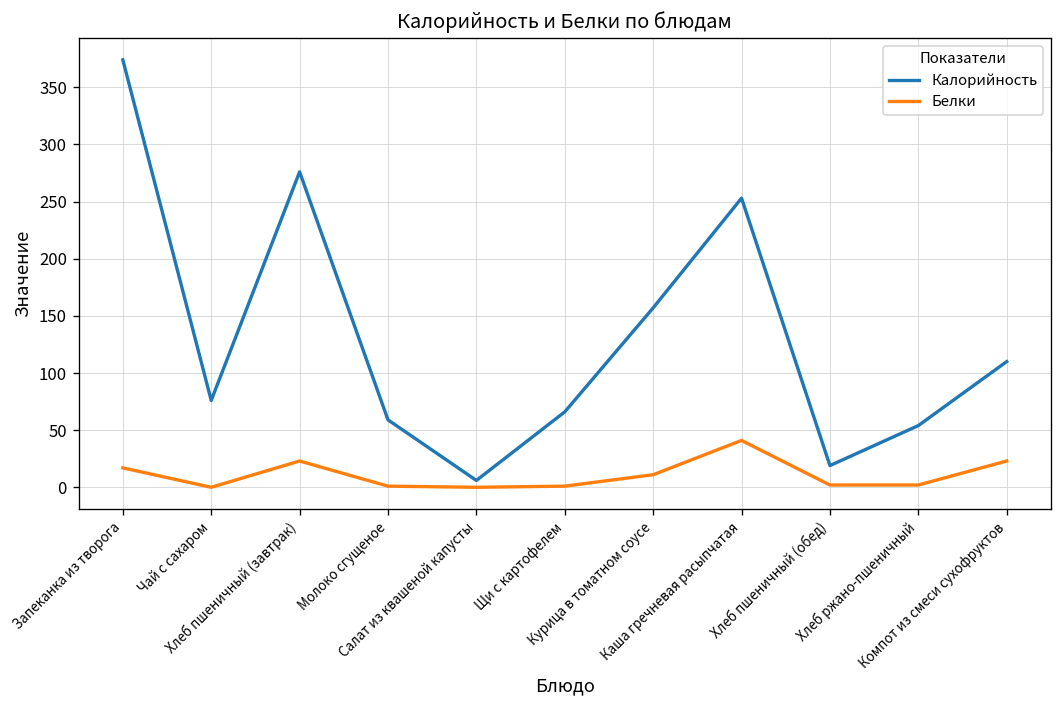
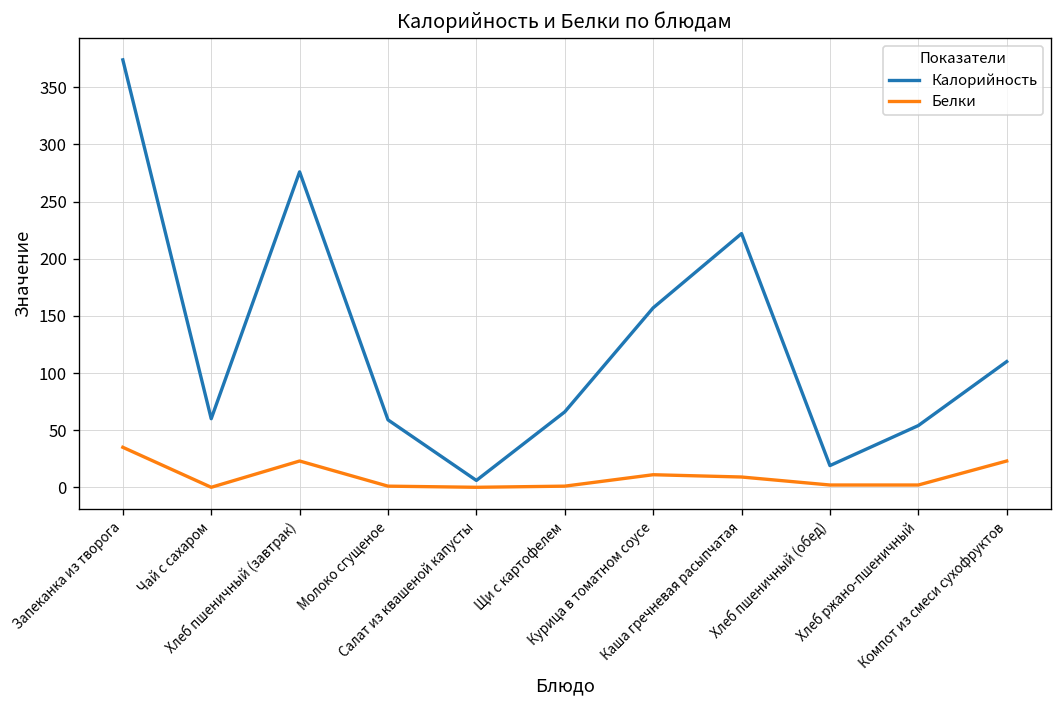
Белки, Запеканка из творога: 20 -> 40
Калорийность, Чай с сахаром: 80 -> 60
Калорийность, Каша гречневая расыпчатая: 250 -> 220
Белки, Каша гречневая расыпчатая: 40 -> 10
